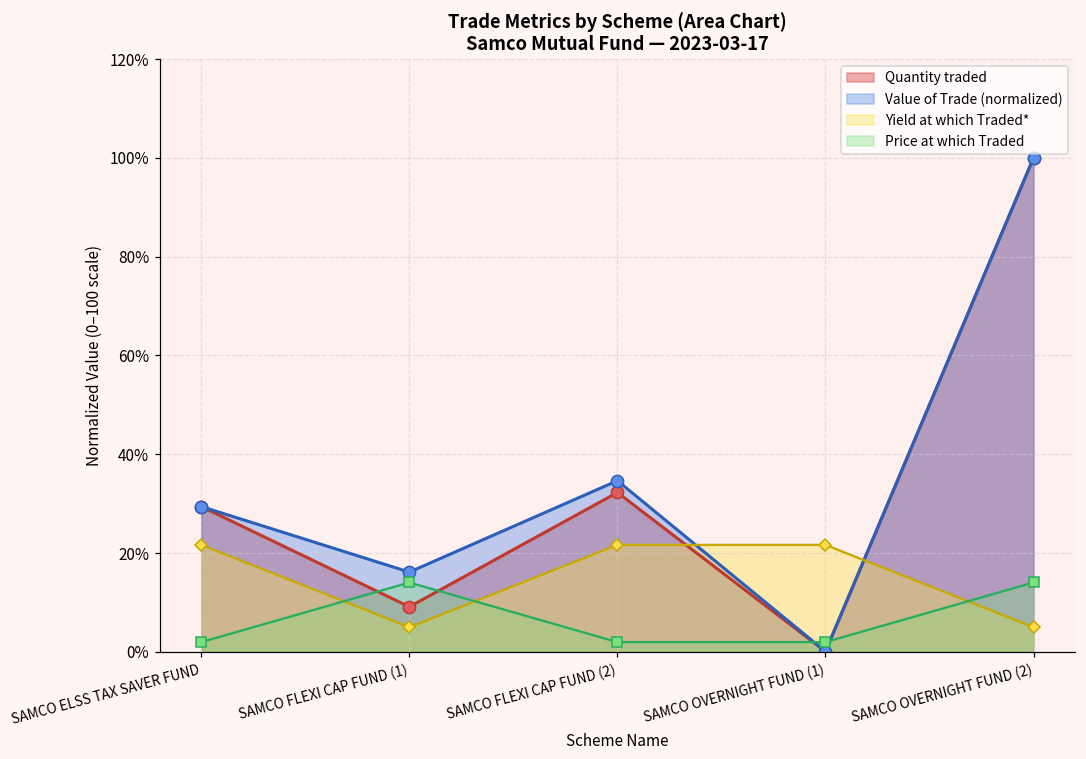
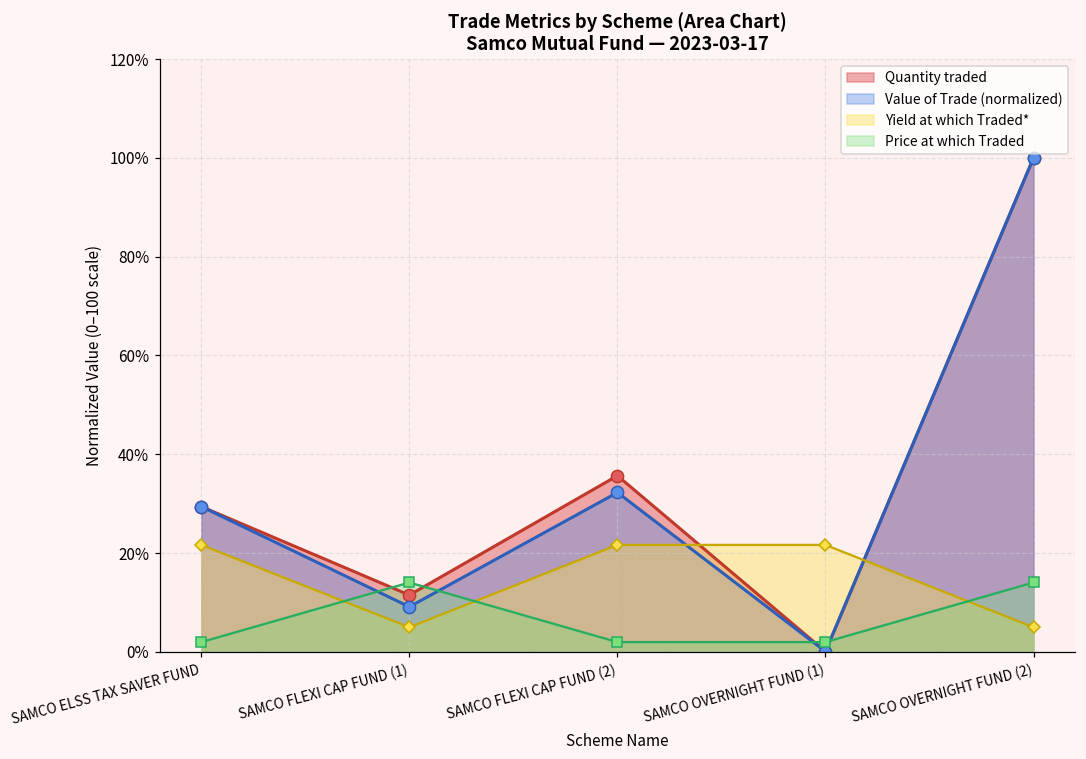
Quantity traded, SAMCO FLEXI CAP FUND (1): 9% -> 12%
Value of Trade (normalized), SAMCO FLEXI CAP FUND (1): 16% -> 9%
Quantity traded, SAMCO FLEXI CAP FUND (2): 32% -> 36%
Value of Trade (normalized), SAMCO FLEXI CAP FUND (2): 35% -> 32%
